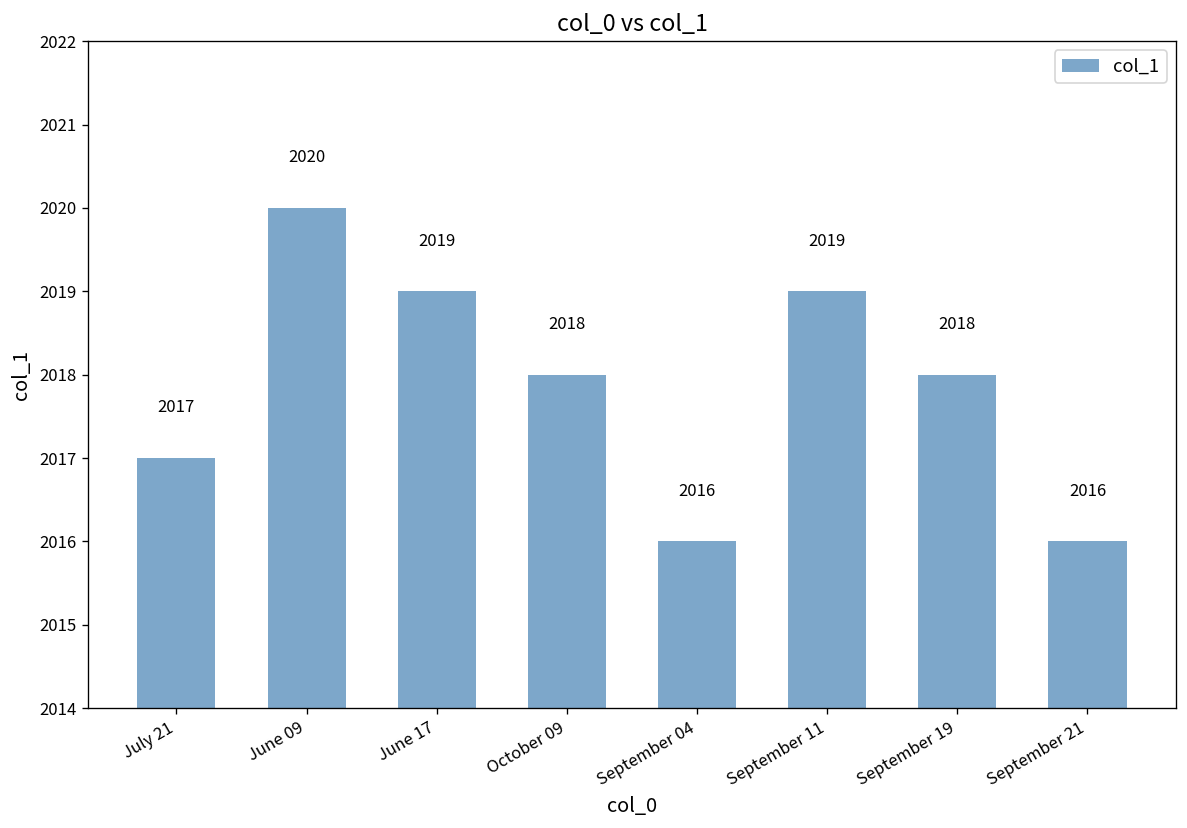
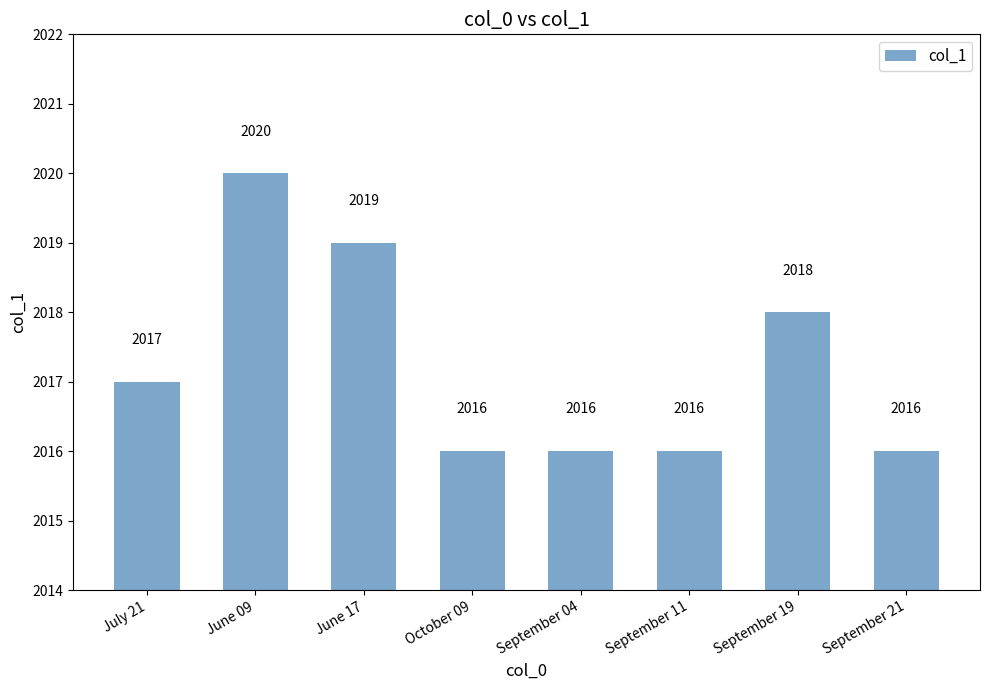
October 09: 2018 -> 2016
September 11: 2019 -> 2016
